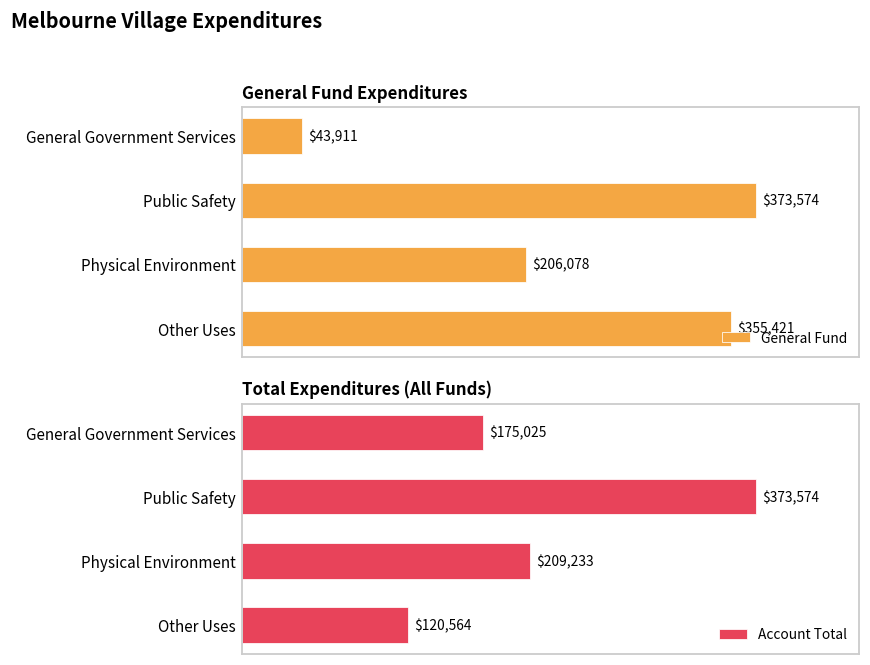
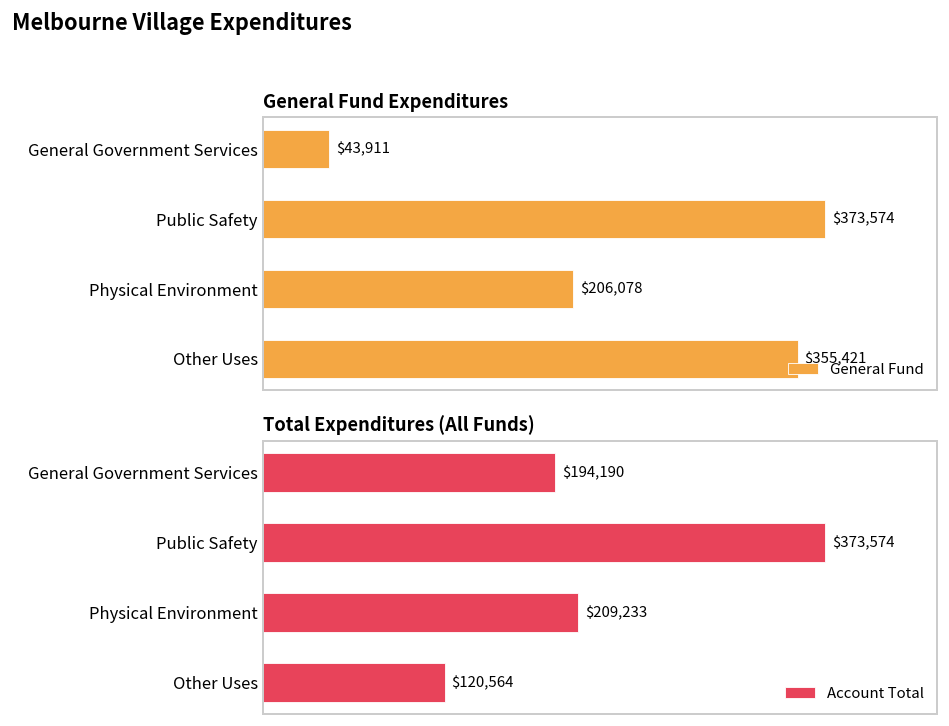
Total Expenditures (All Funds), General Government Services: $175,025 -> $194,190
